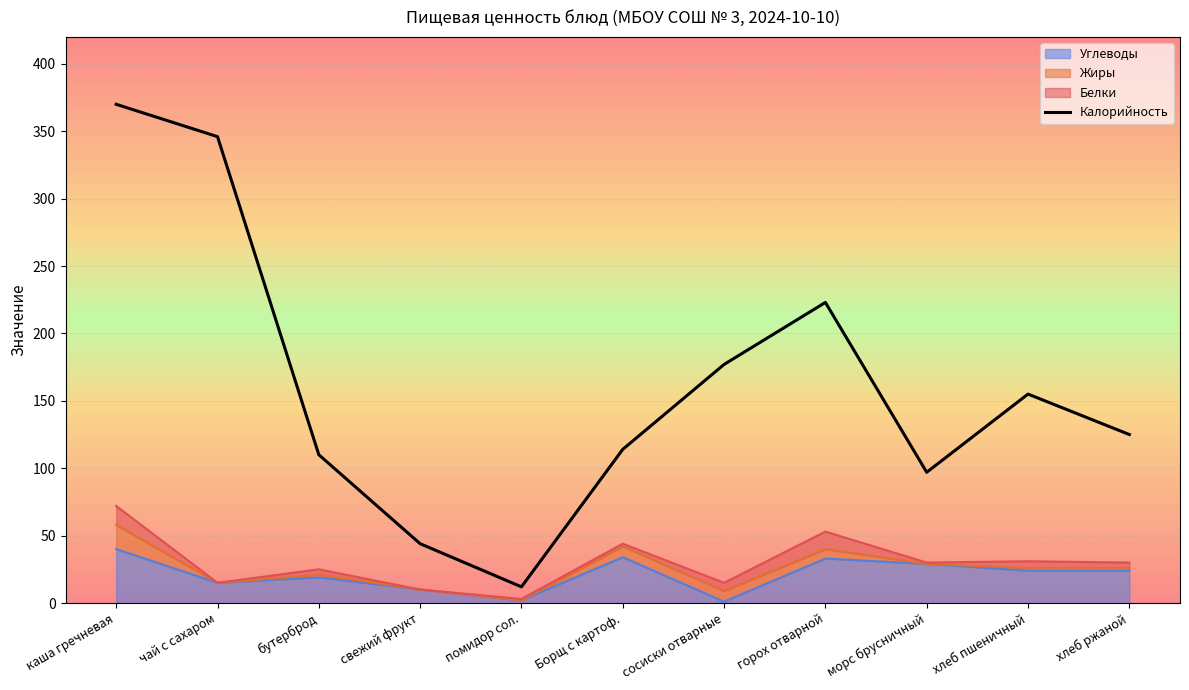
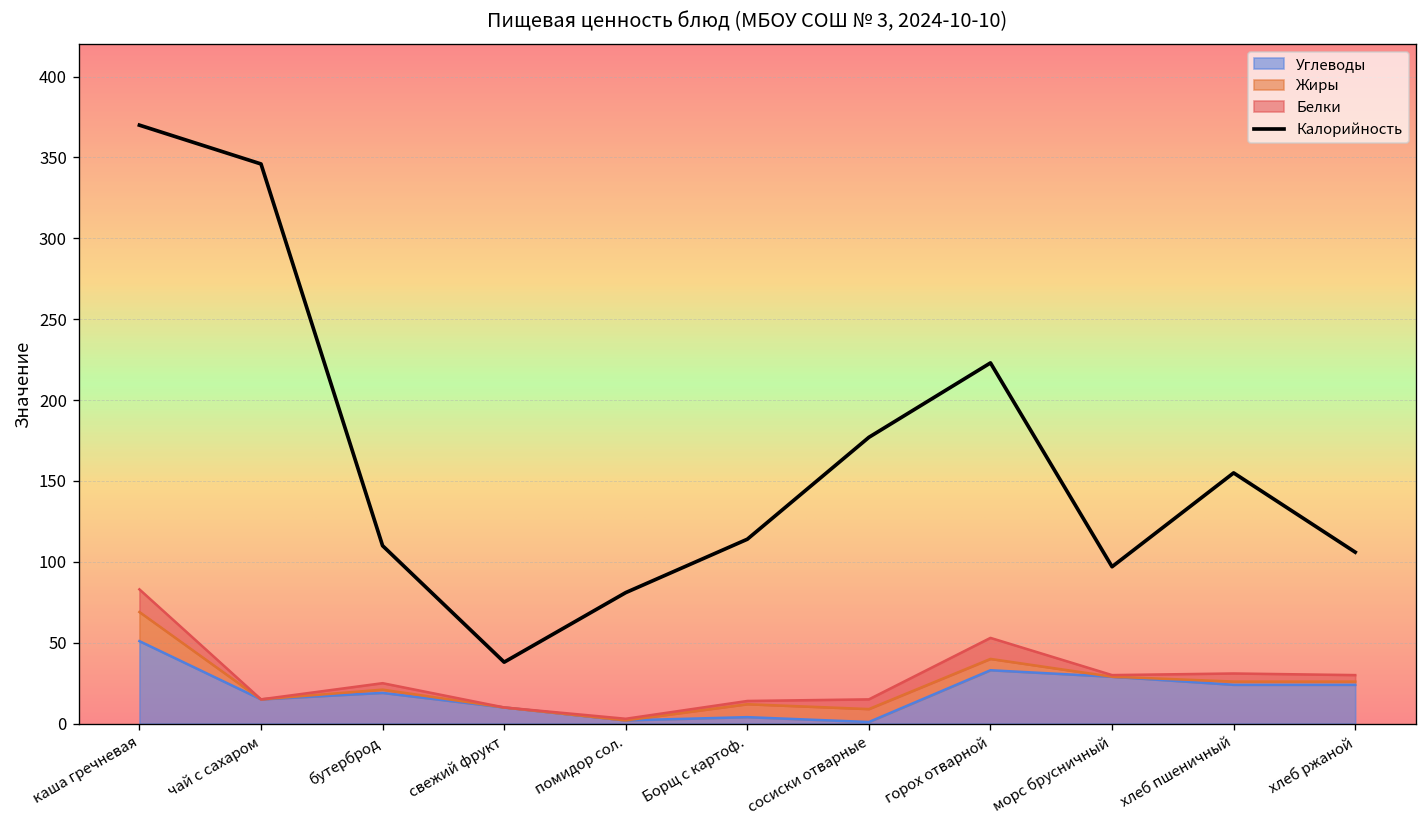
Углеводы, каша гречневая: 40 -> 51
Калорийность, свежий фрукт: 44 -> 38
Калорийность, помидор сол.: 12 -> 81
Углеводы, Борщ с картоф.: 34 -> 4
Калорийность, хлеб ржаной: 125 -> 106
